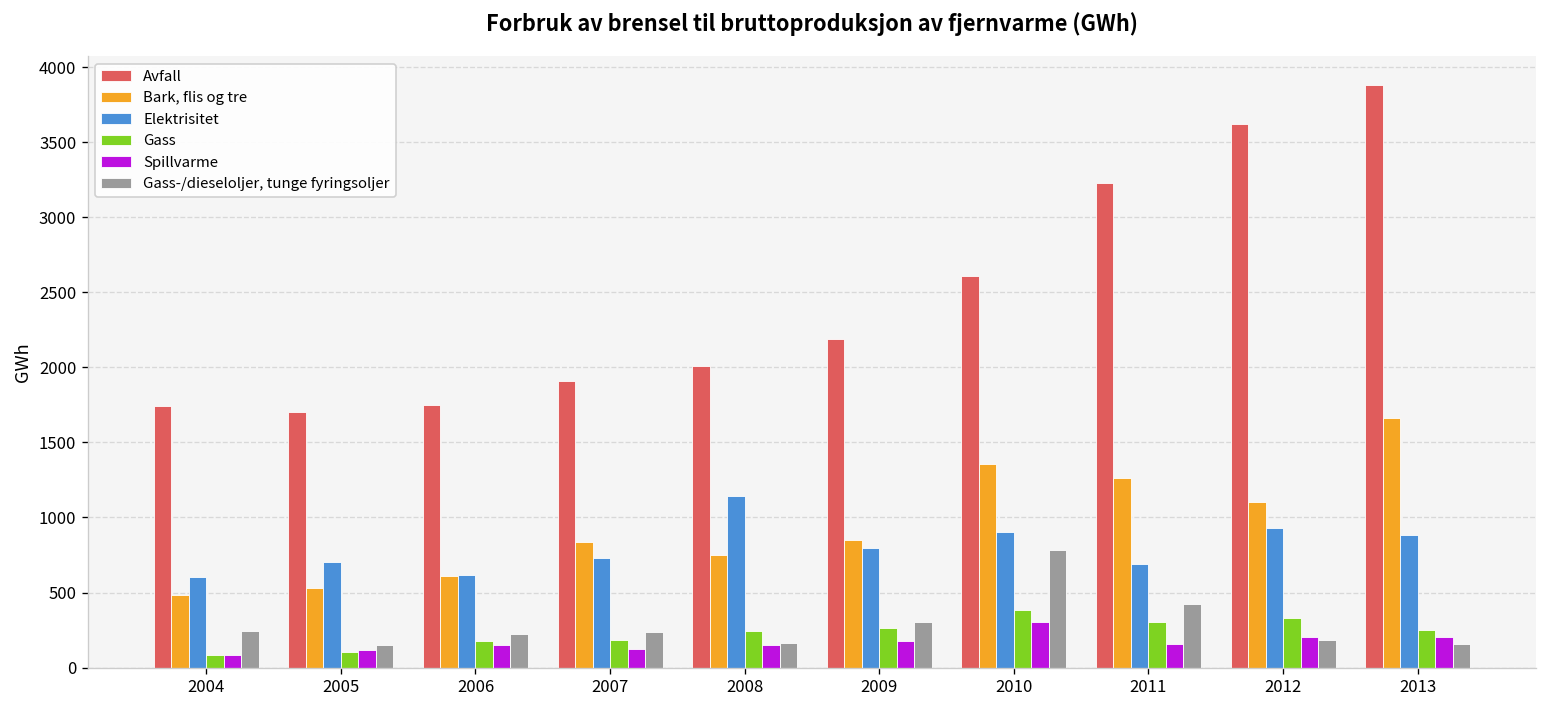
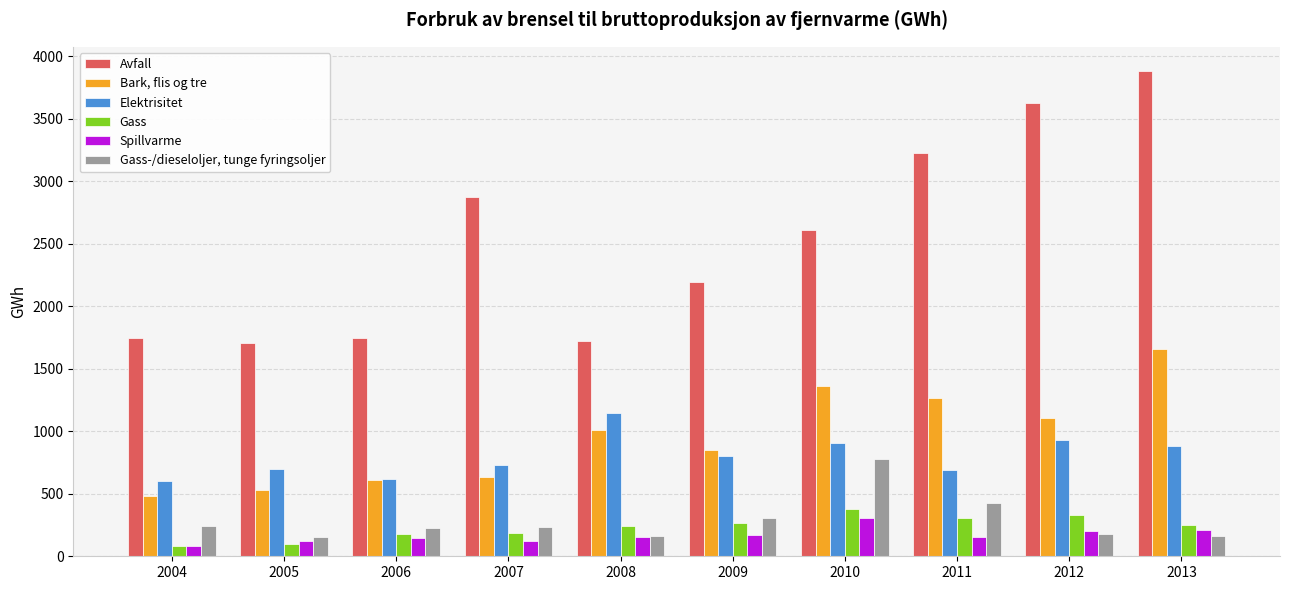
Avfall, 2007: 1910 -> 2870
Bark, flis og tre, 2007: 840 -> 630
Avfall, 2008: 2010 -> 1720
Bark, flis og tre, 2008: 750 -> 1010
